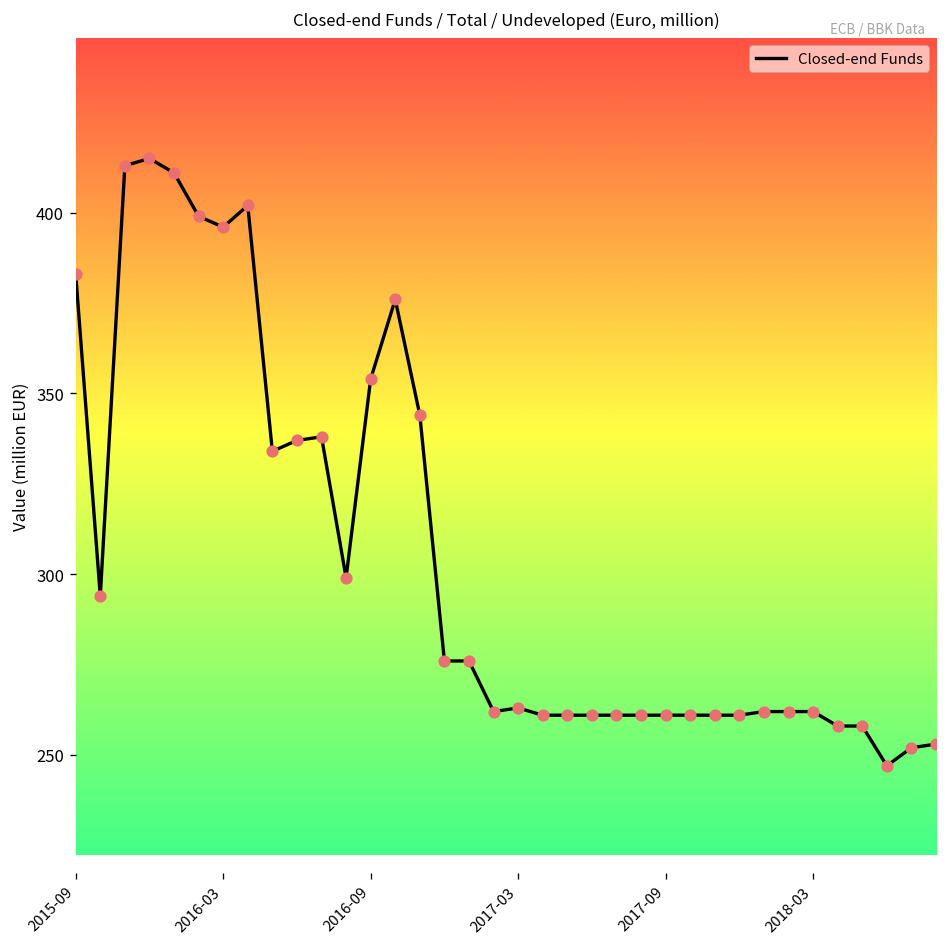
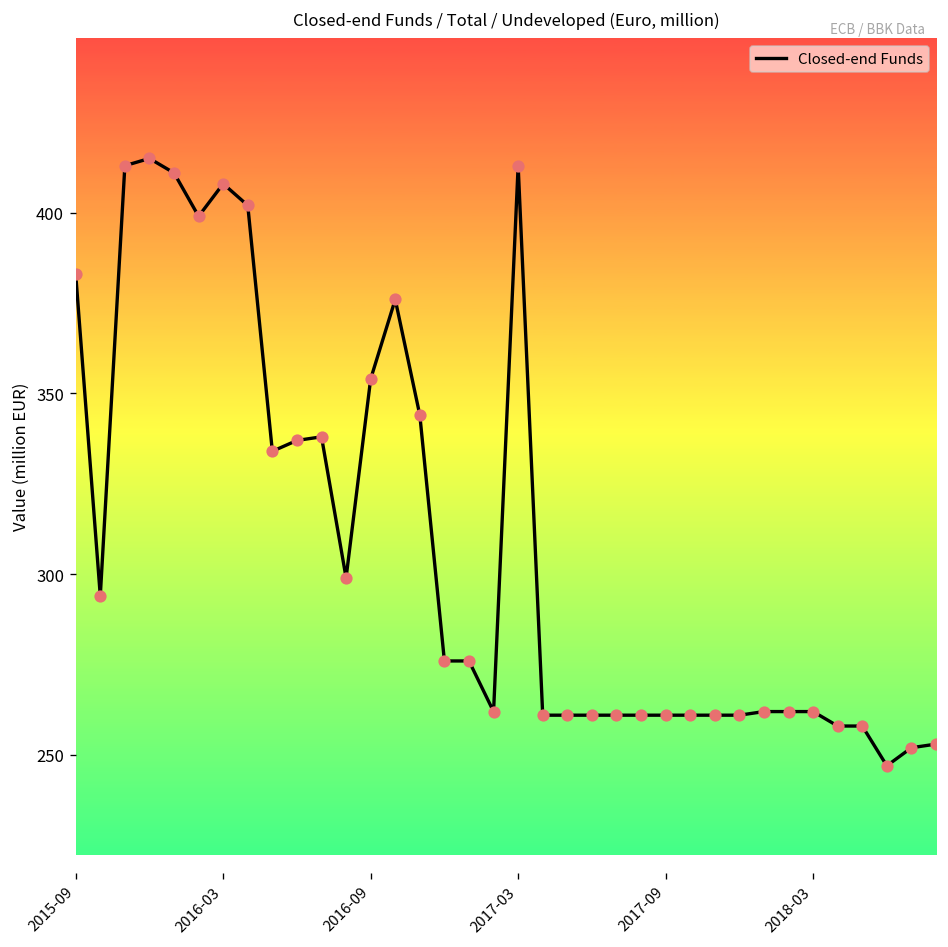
2016-03: 396 -> 408
2017-03: 263 -> 413
